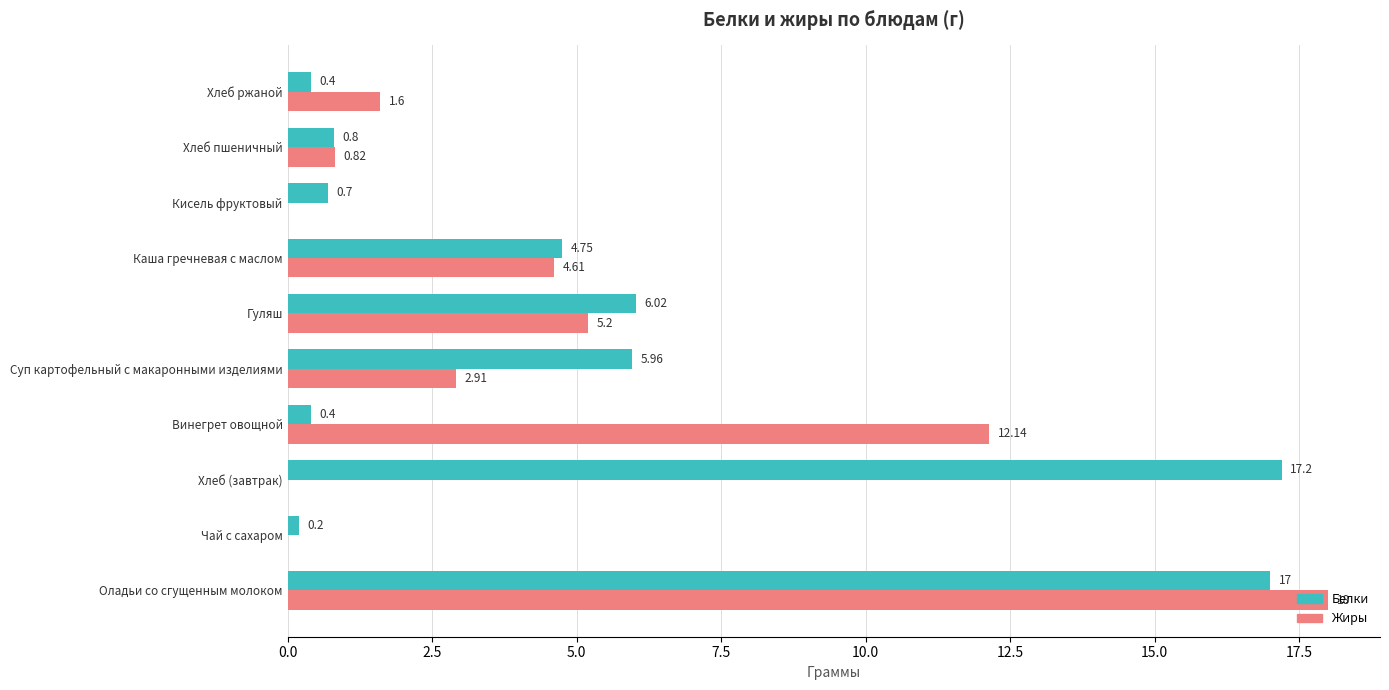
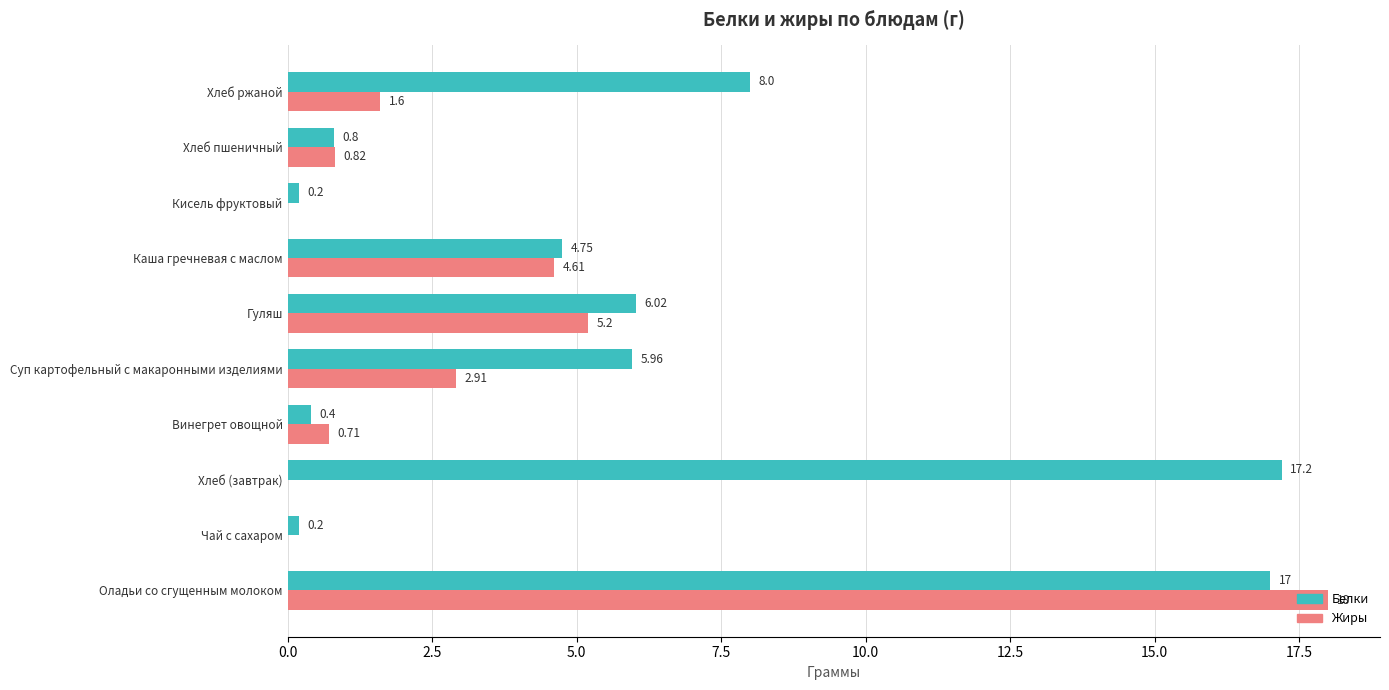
Белки, Хлеб ржаной: 0.4 -> 8.0
Белки, Кисель фруктовый: 0.7 -> 0.2
Жиры, Винегрет овощной: 12.14 -> 0.71
